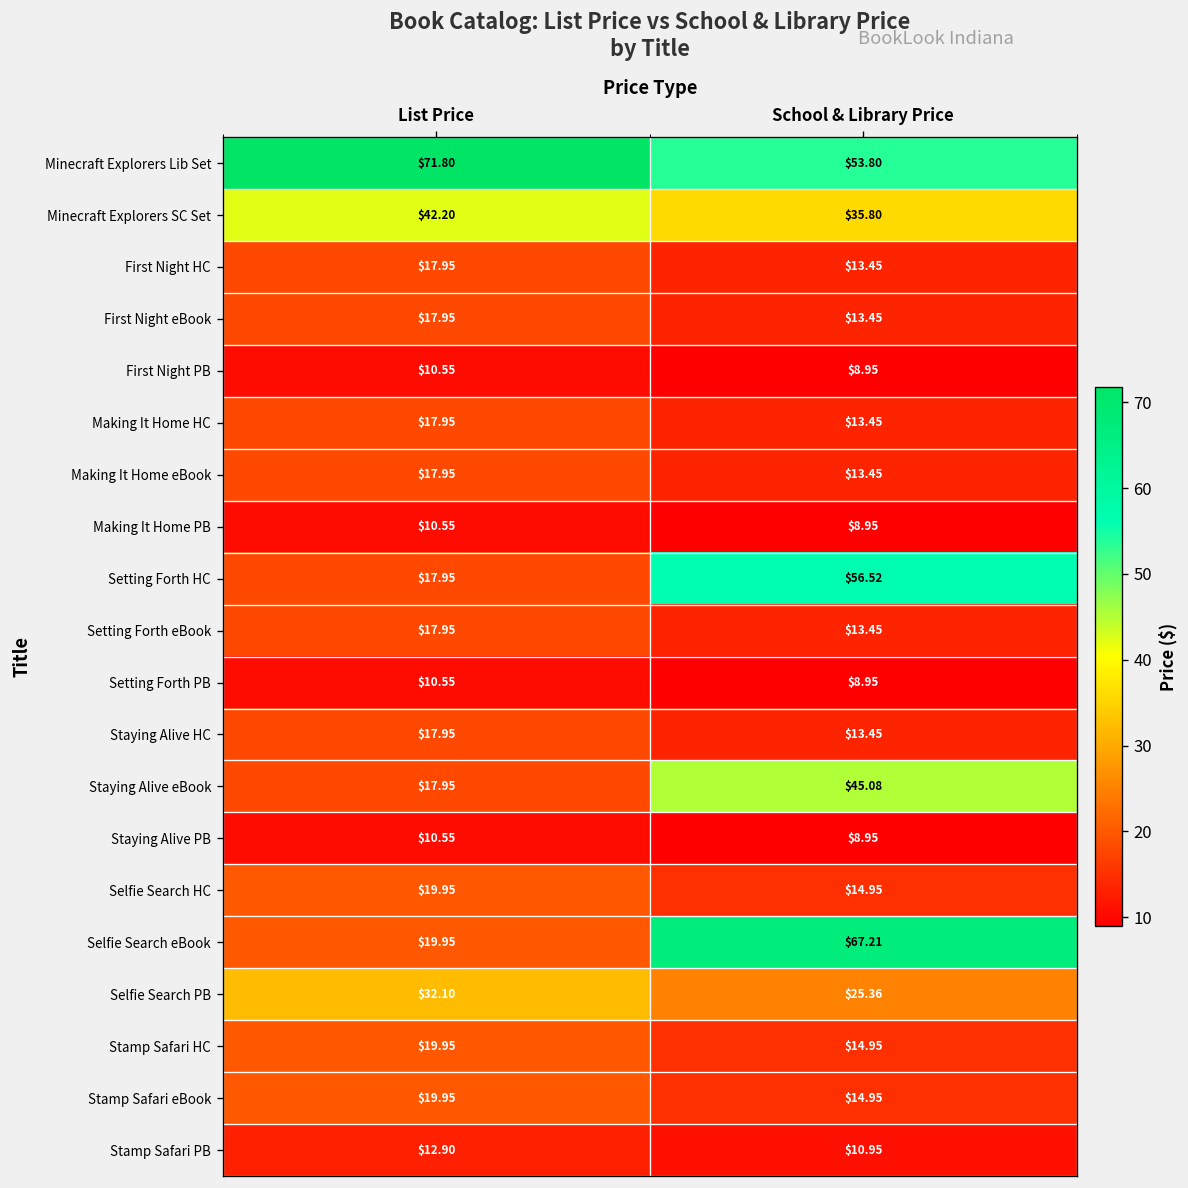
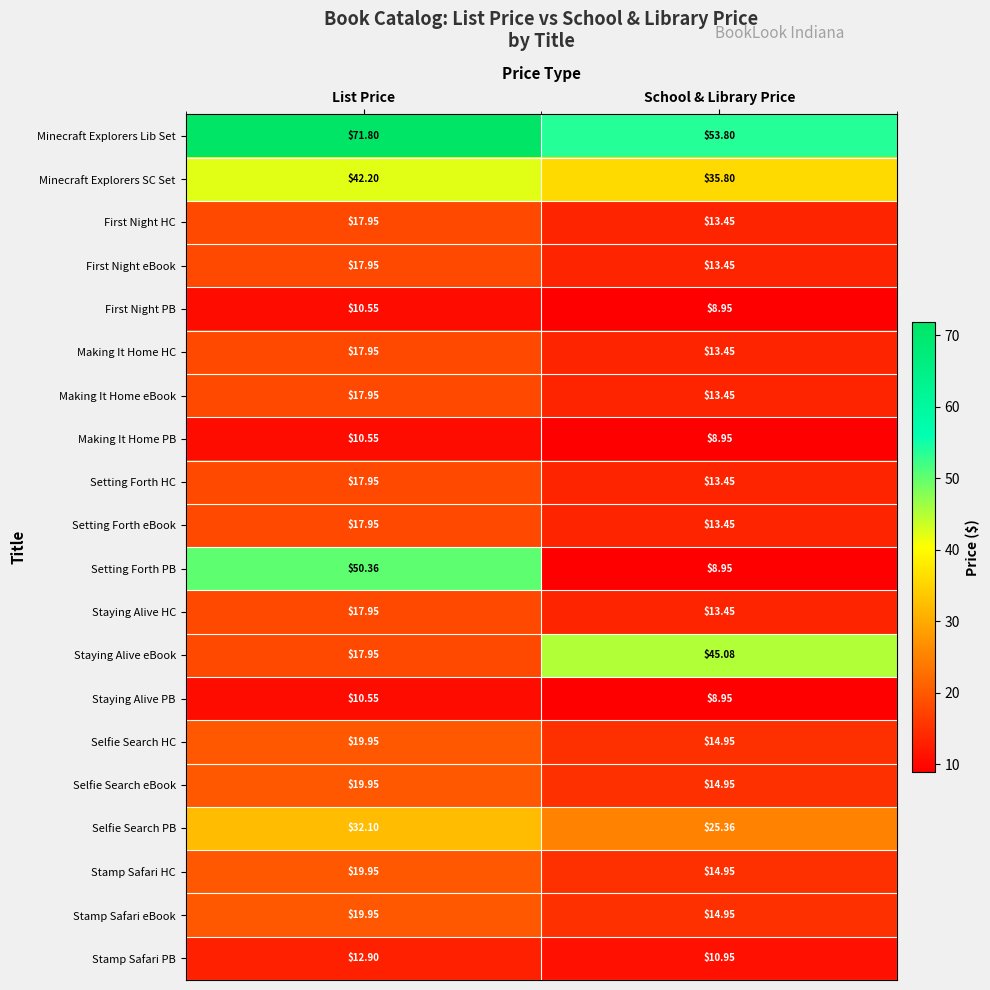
Setting Forth HC, School & Library Price: $56.52 -> $13.45
Setting Forth PB, List Price: $10.55 -> $50.36
Selfie Search eBook, School & Library Price: $67.21 -> $14.95
